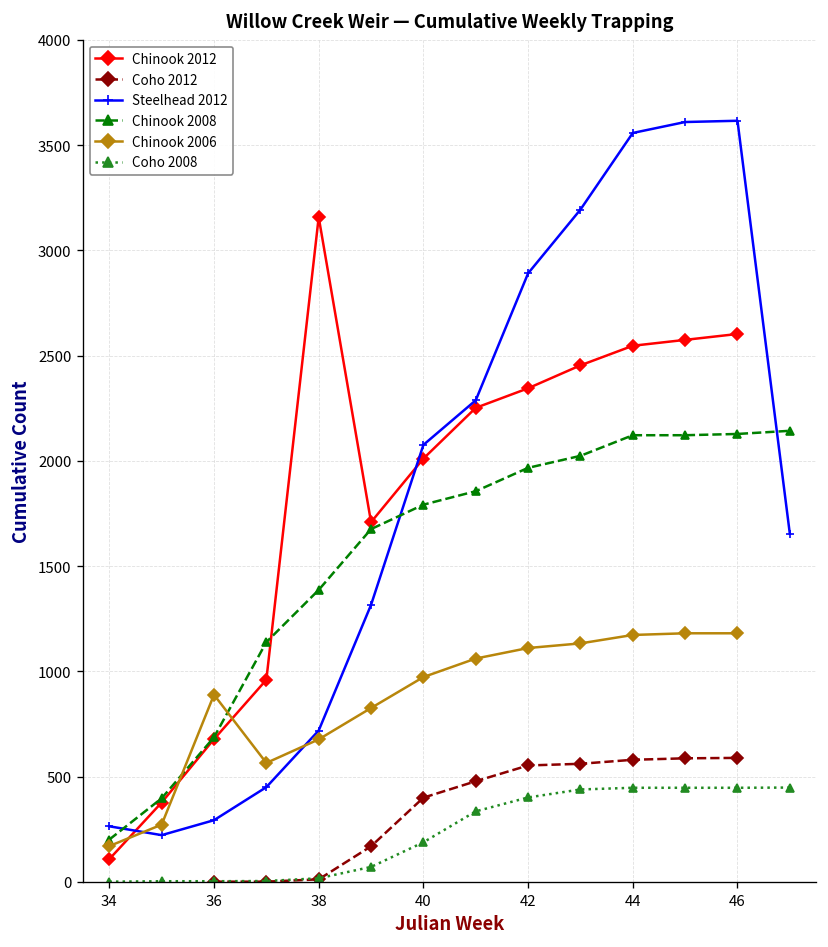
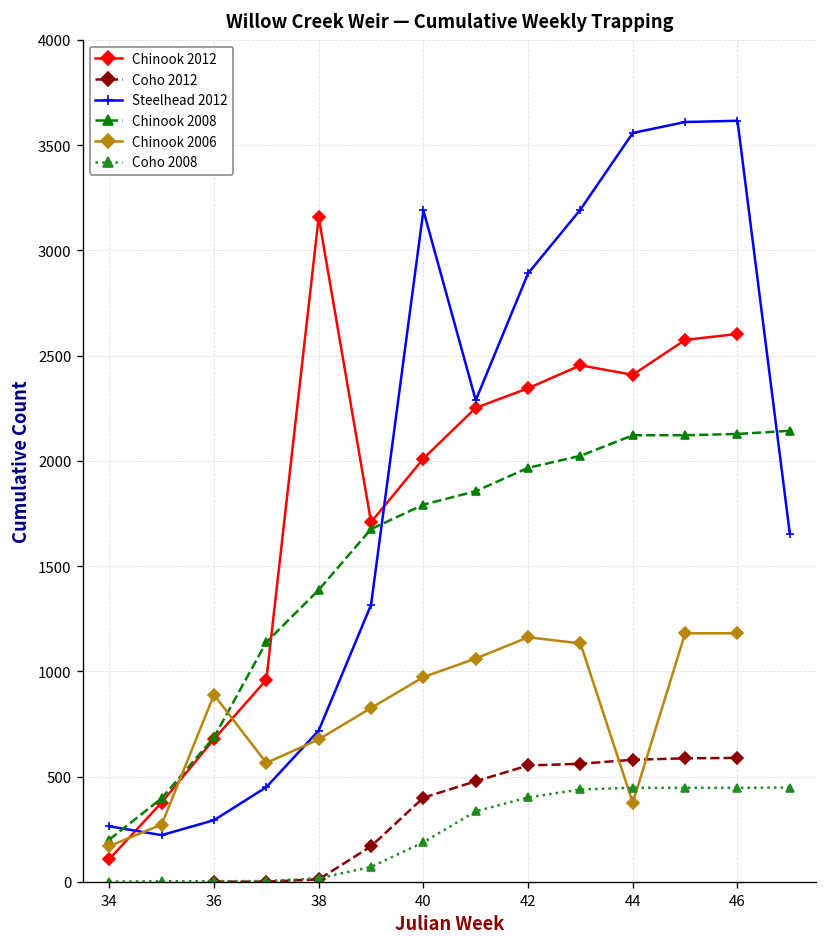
Steelhead 2012, 40: 2080 -> 3190
Chinook 2006, 42: 1110 -> 1160
Chinook 2012, 44: 2550 -> 2410
Chinook 2006, 44: 1170 -> 380
